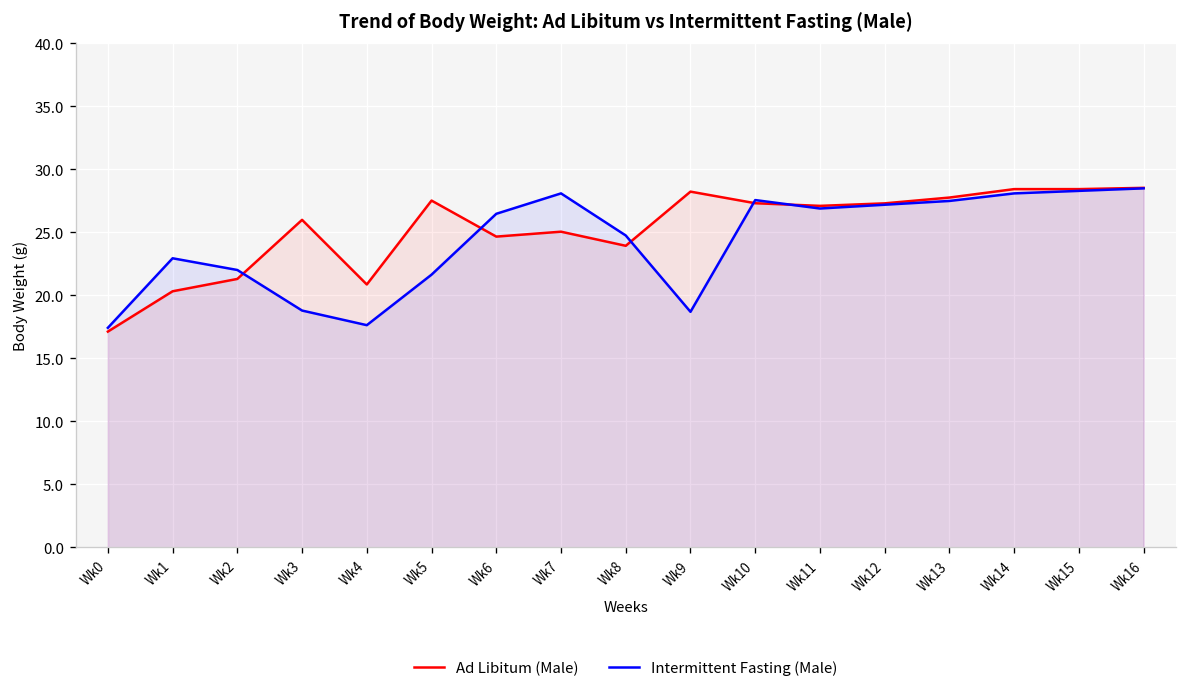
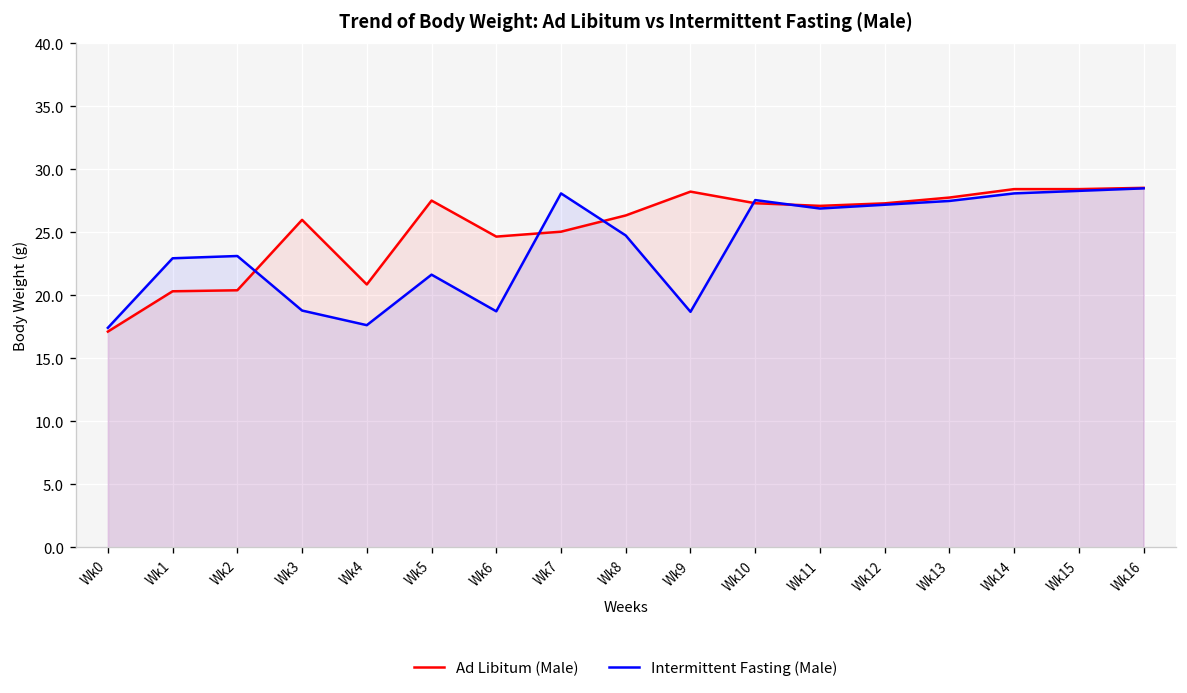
Ad Libitum (Male), Wk2: 21.3 -> 20.4
Intermittent Fasting (Male), Wk2: 22.0 -> 23.1
Intermittent Fasting (Male), Wk6: 26.5 -> 18.7
Ad Libitum (Male), Wk8: 23.9 -> 26.4
